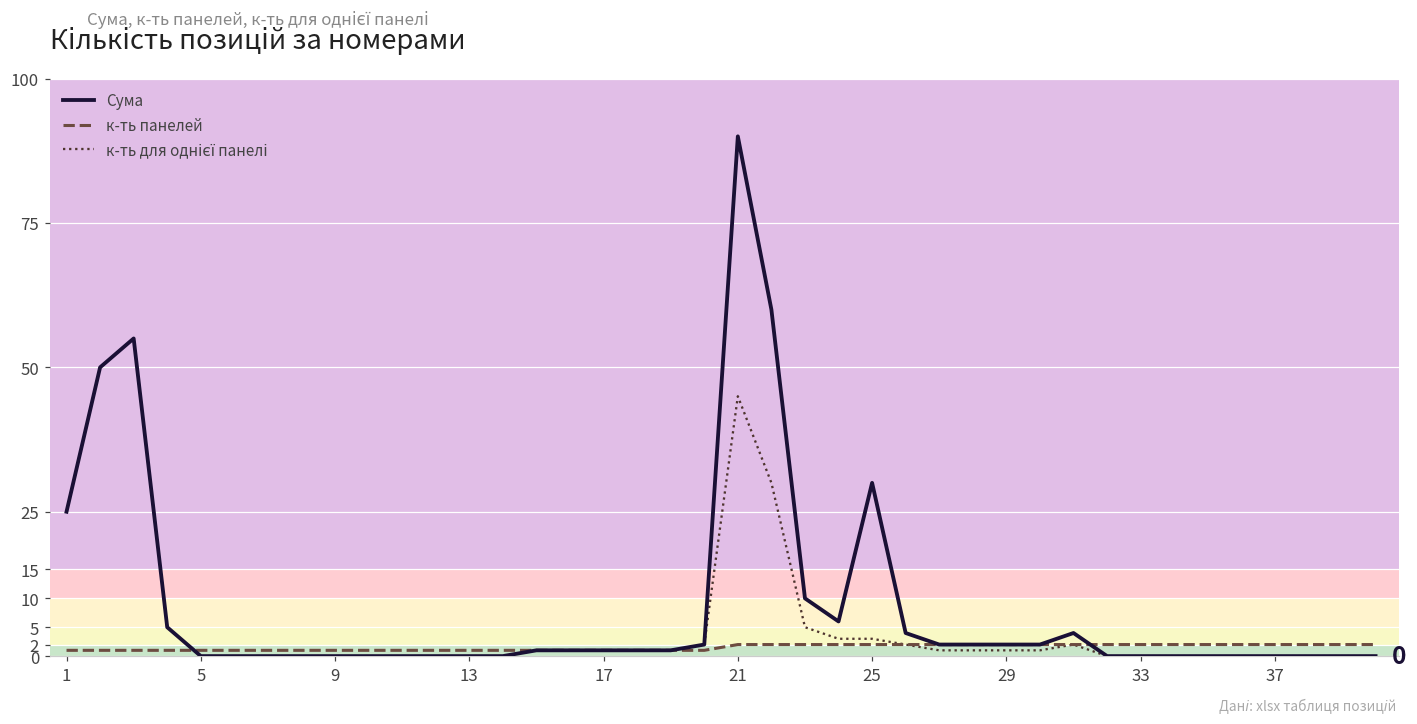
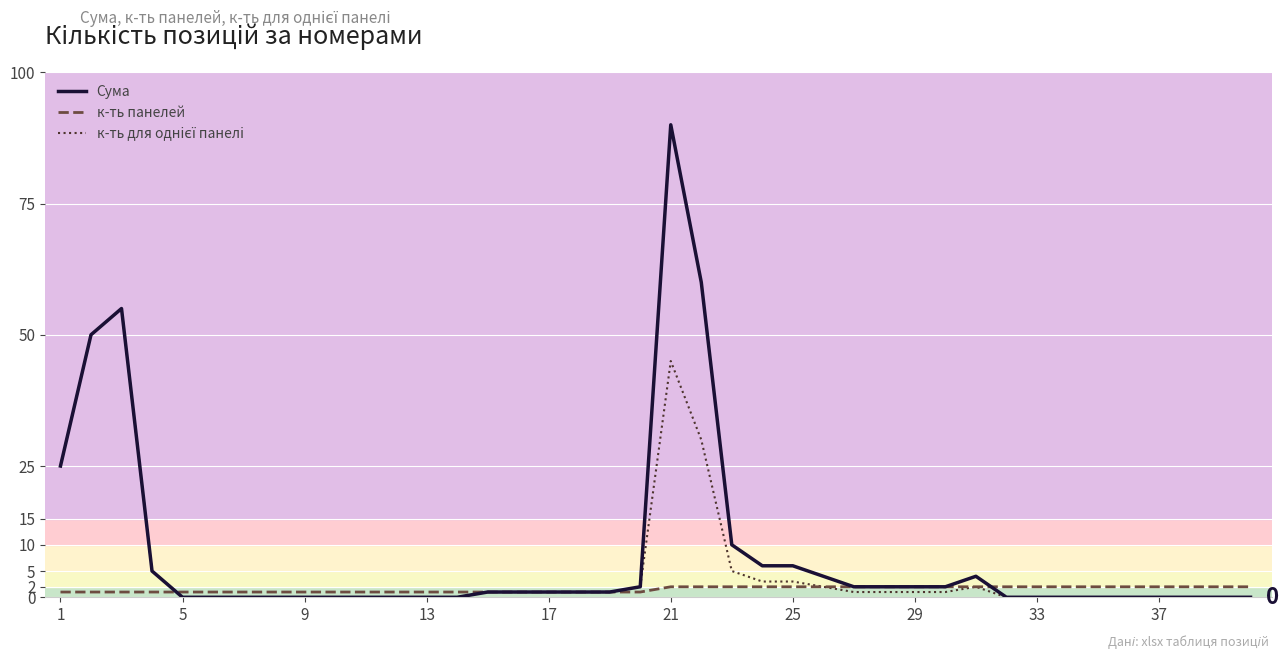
Сума, 25: 30 -> 6
